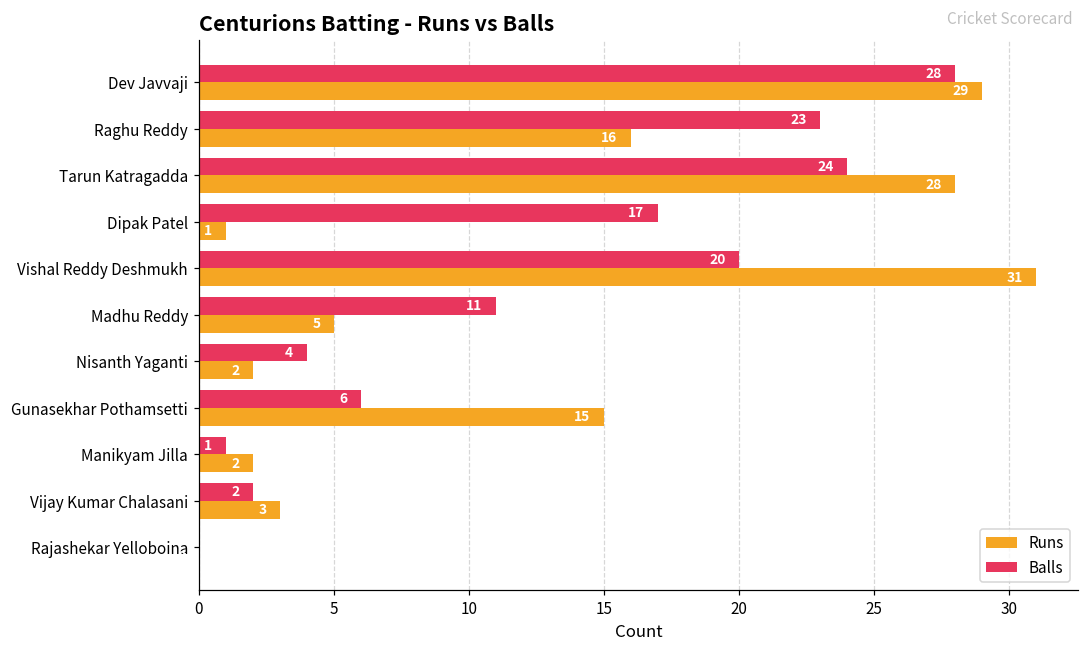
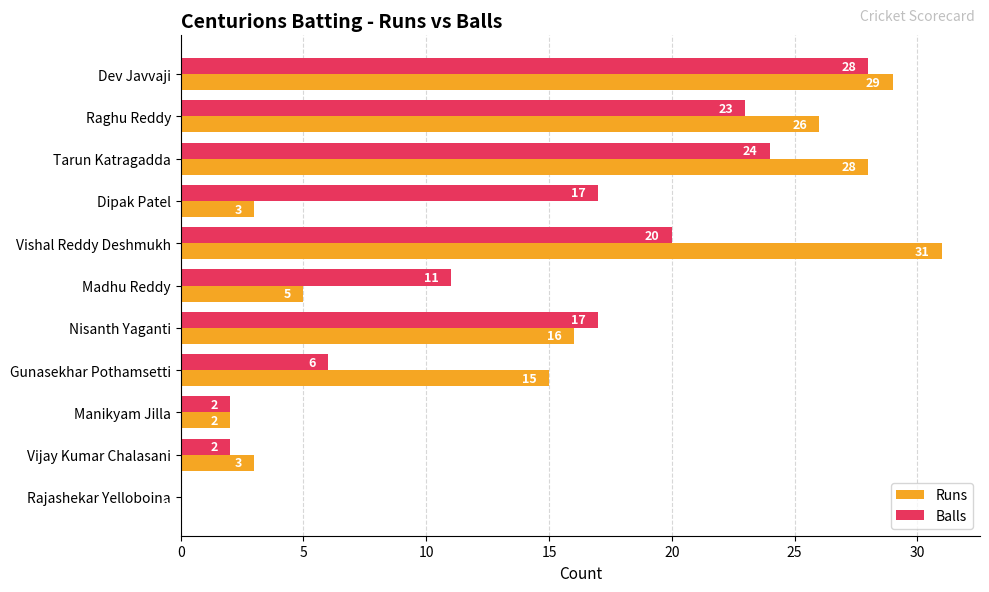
Runs, Raghu Reddy: 16 -> 26
Runs, Dipak Patel: 1 -> 3
Balls, Nisanth Yaganti: 4 -> 17
Runs, Nisanth Yaganti: 2 -> 16
Balls, Manikyam Jilla: 1 -> 2
